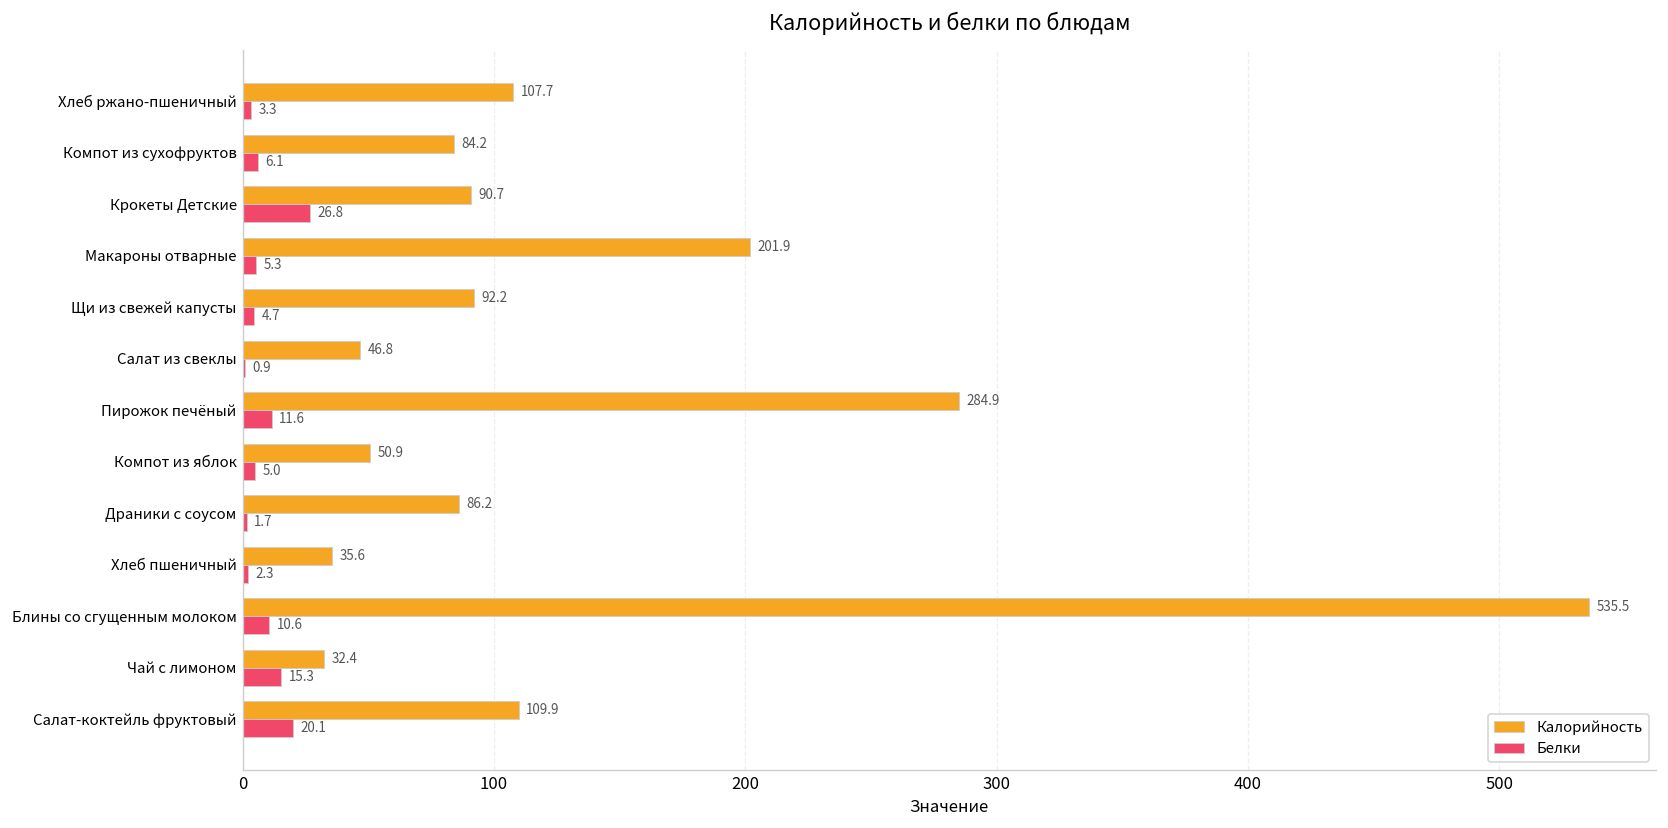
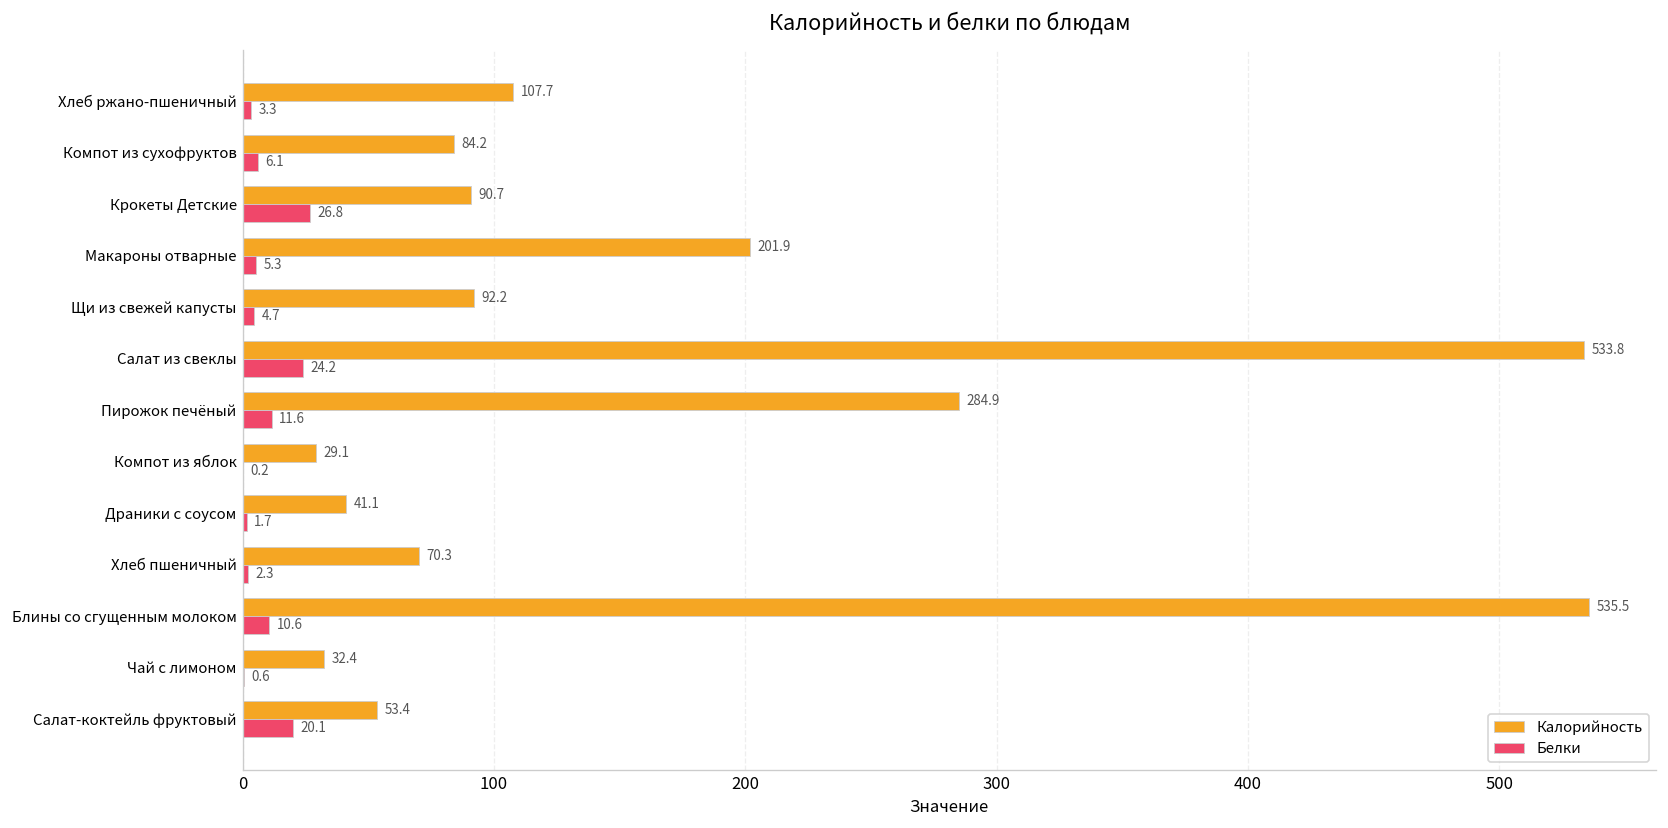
Калорийность, Салат из свеклы: 46.8 -> 533.8
Белки, Салат из свеклы: 0.9 -> 24.2
Калорийность, Компот из яблок: 50.9 -> 29.1
Белки, Компот из яблок: 5.0 -> 0.2
Калорийность, Драники с соусом: 86.2 -> 41.1
Калорийность, Хлеб пшеничный: 35.6 -> 70.3
Белки, Чай с лимоном: 15.3 -> 0.6
Калорийность, Салат-коктейль фруктовый: 109.9 -> 53.4
